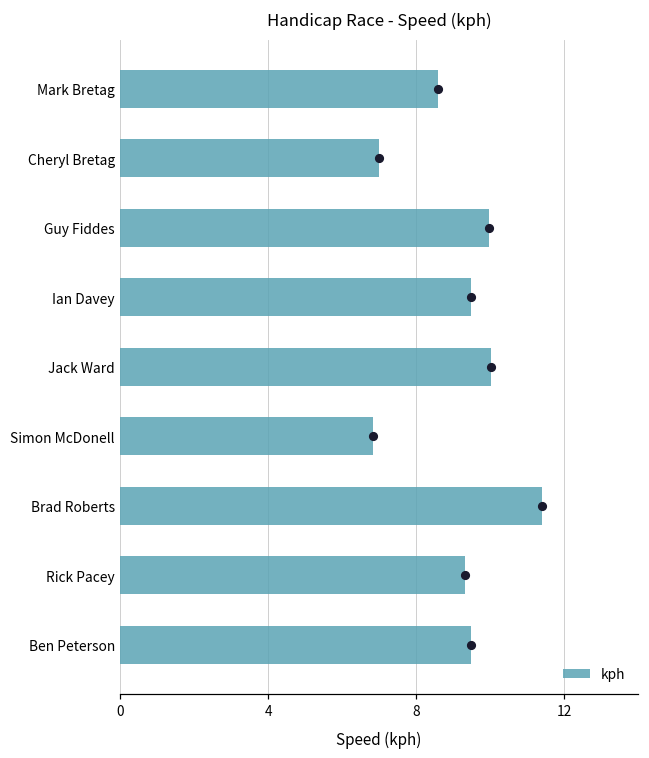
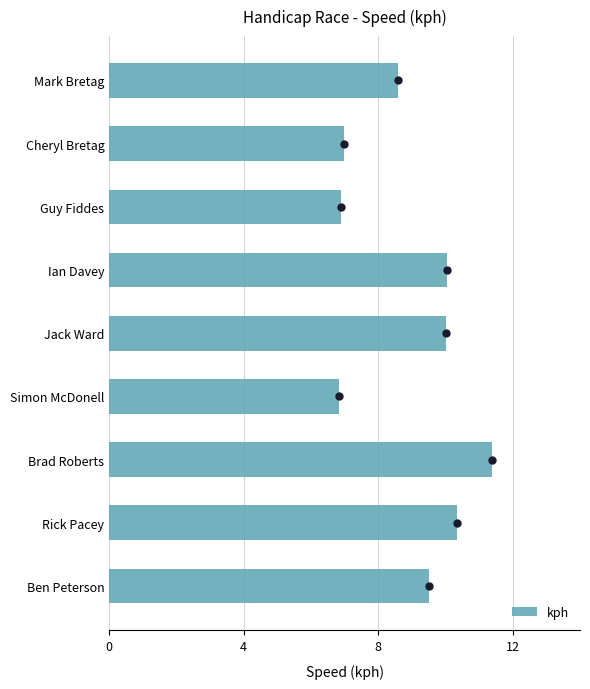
Guy Fiddes: 10.0 -> 6.9
Ian Davey: 9.5 -> 10.1
Rick Pacey: 9.3 -> 10.3
